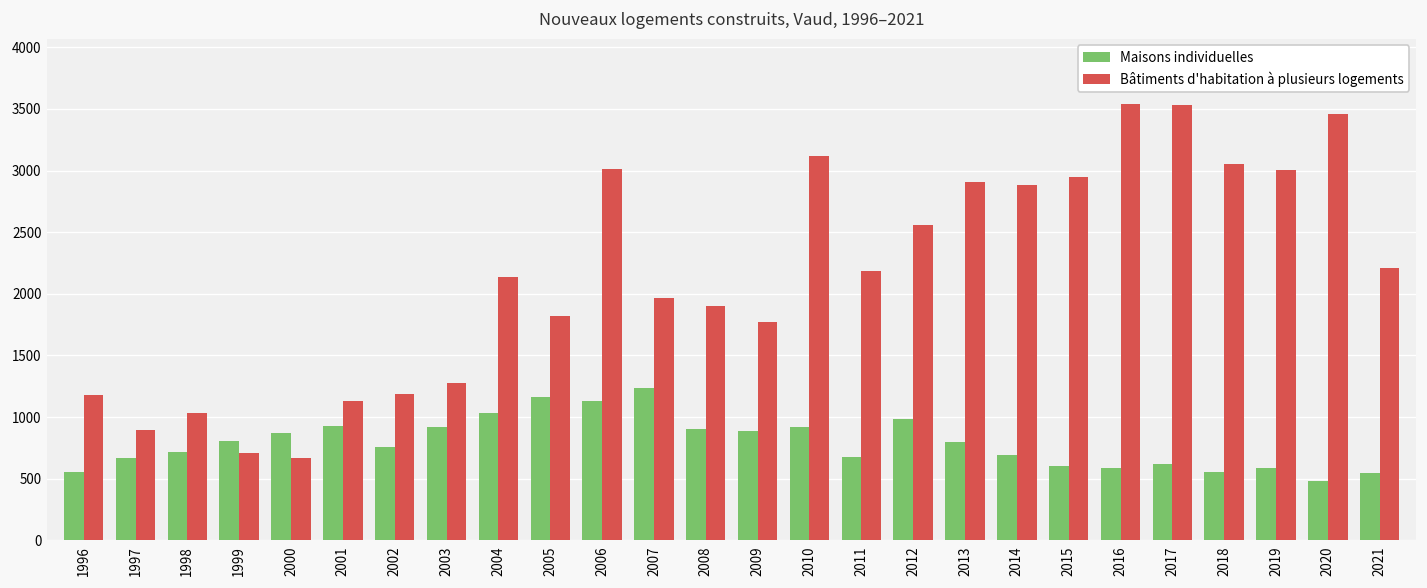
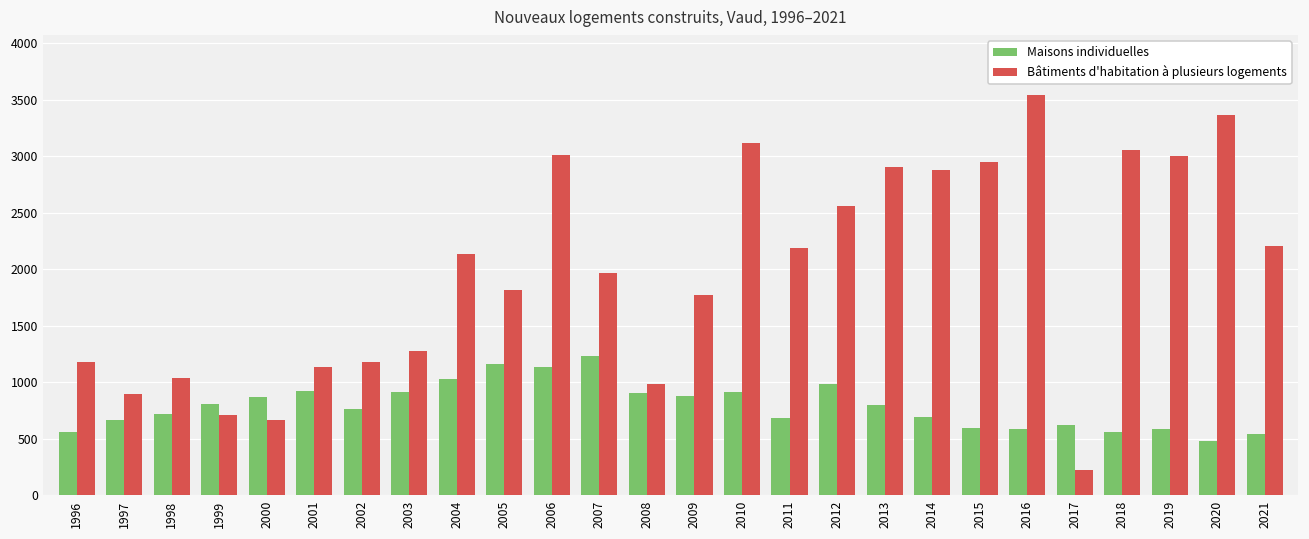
Bâtiments d'habitation à plusieurs logements, 2008: 1900 -> 980
Bâtiments d'habitation à plusieurs logements, 2017: 3530 -> 220
Bâtiments d'habitation à plusieurs logements, 2020: 3460 -> 3370
